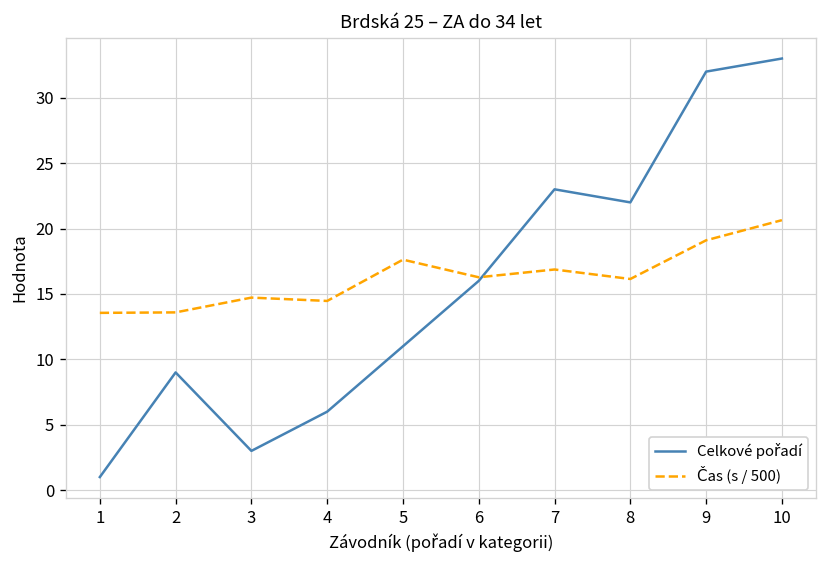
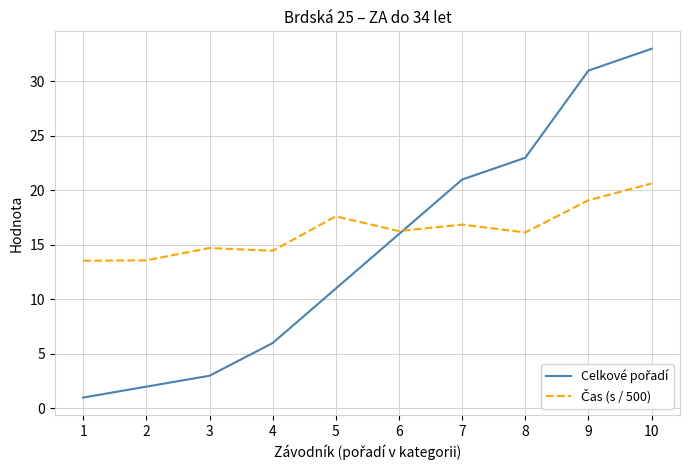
Celkové pořadí, 2: 9 -> 2
Celkové pořadí, 7: 23 -> 21
Celkové pořadí, 8: 22 -> 23
Celkové pořadí, 9: 32 -> 31
